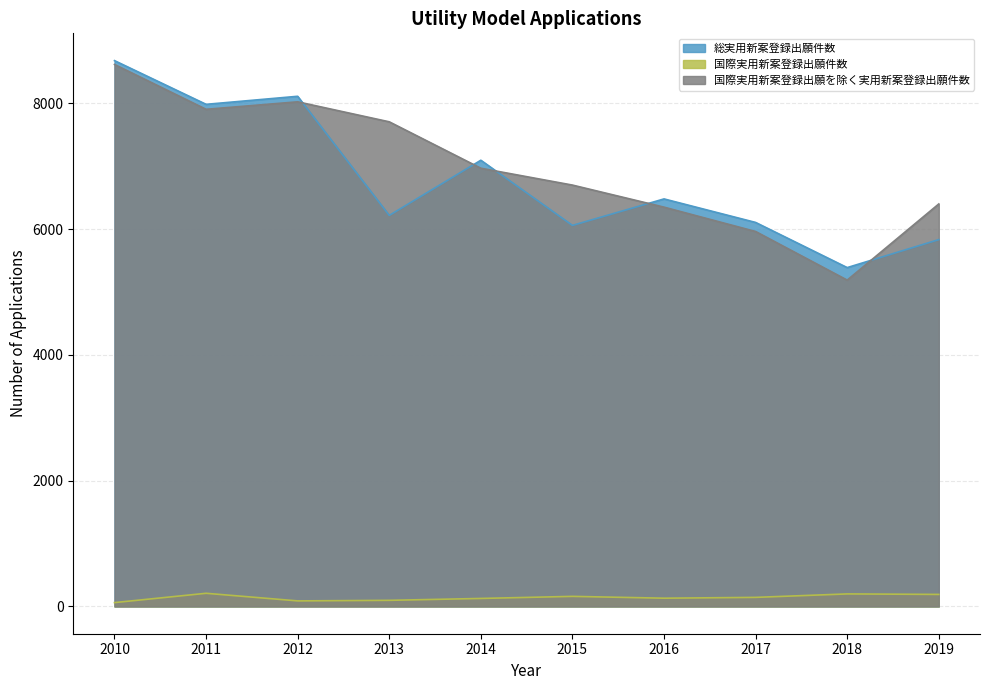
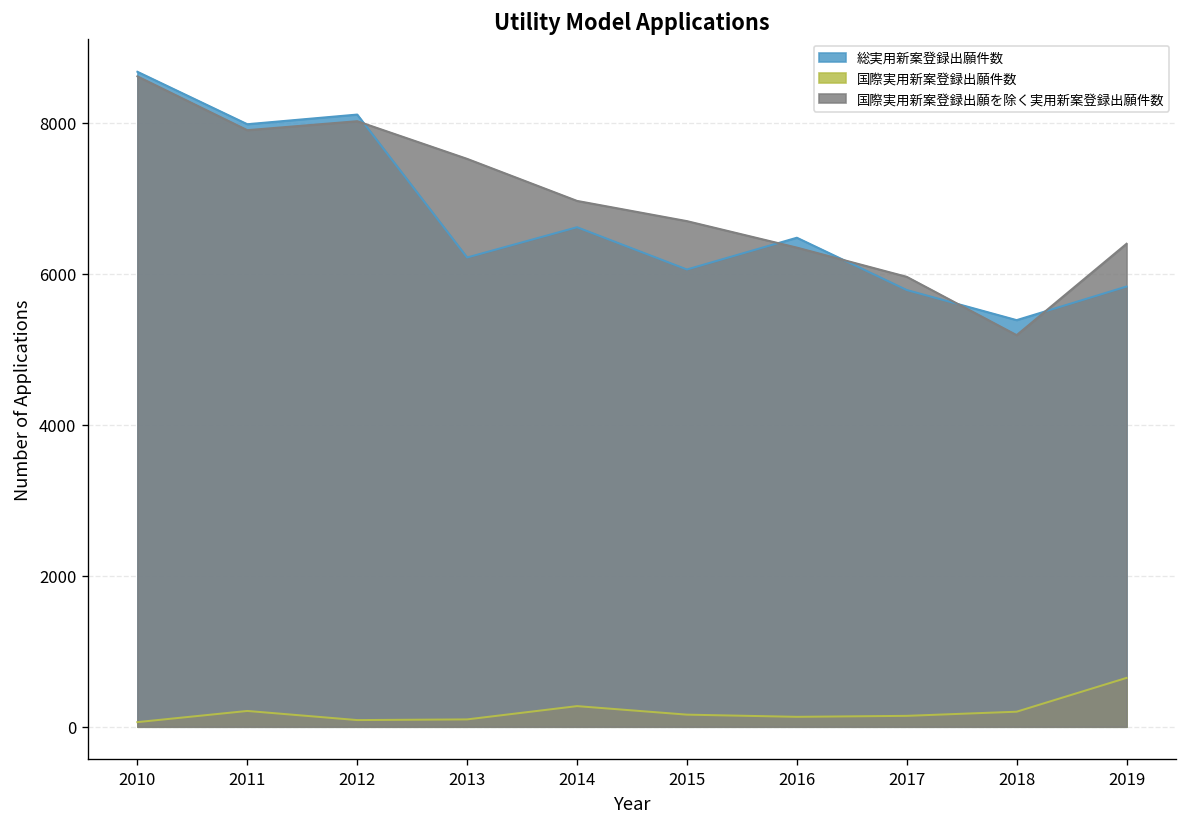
国際実用新案登録出願を除く実用新案登録出願件数, 2013: 7700 -> 7500
総実用新案登録出願件数, 2014: 7100 -> 6600
国際実用新案登録出願件数, 2014: 100 -> 300
総実用新案登録出願件数, 2017: 6100 -> 5800
国際実用新案登録出願件数, 2019: 200 -> 600
